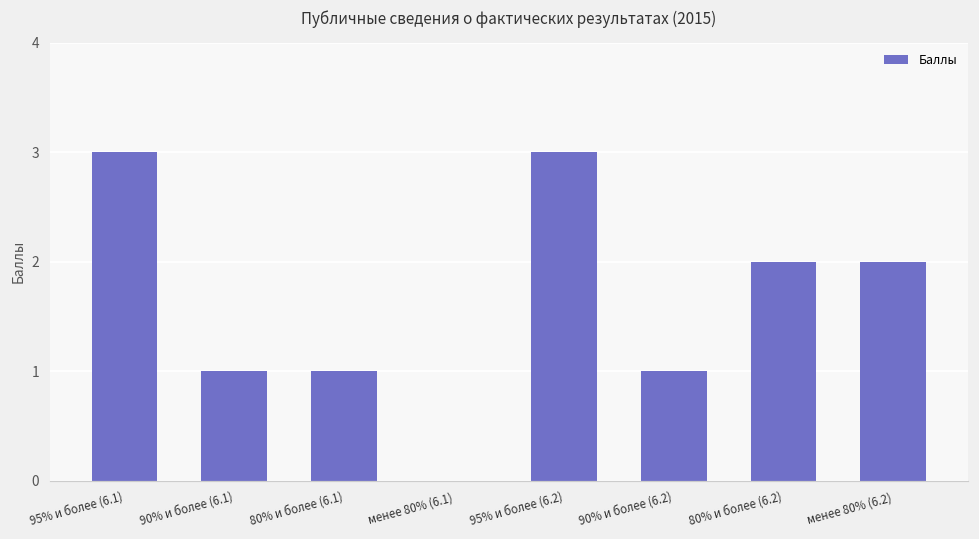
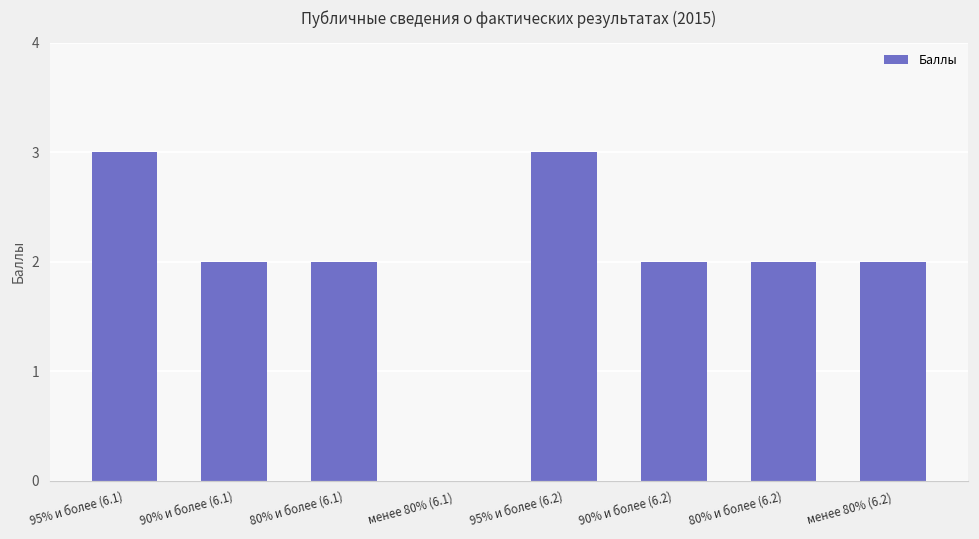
90% и более (6.1): 1 -> 2
80% и более (6.1): 1 -> 2
90% и более (6.2): 1 -> 2
